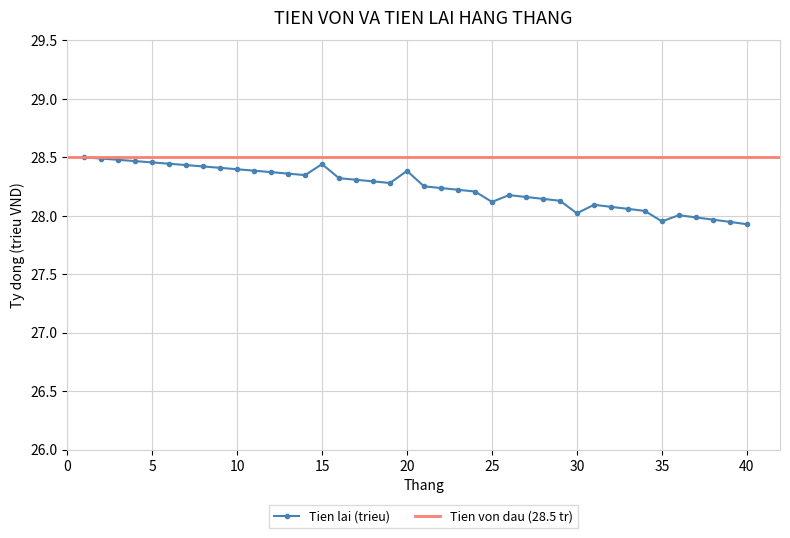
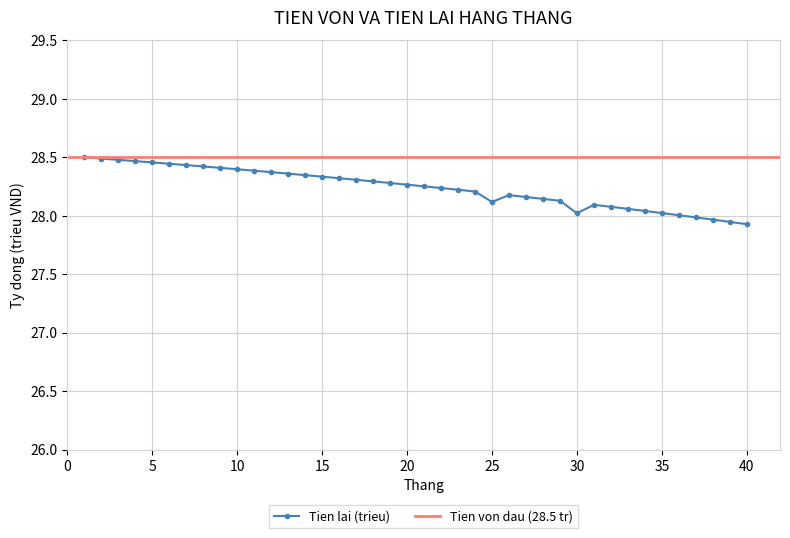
15: 28.44 -> 28.33
20: 28.38 -> 28.27
35: 27.95 -> 28.02
